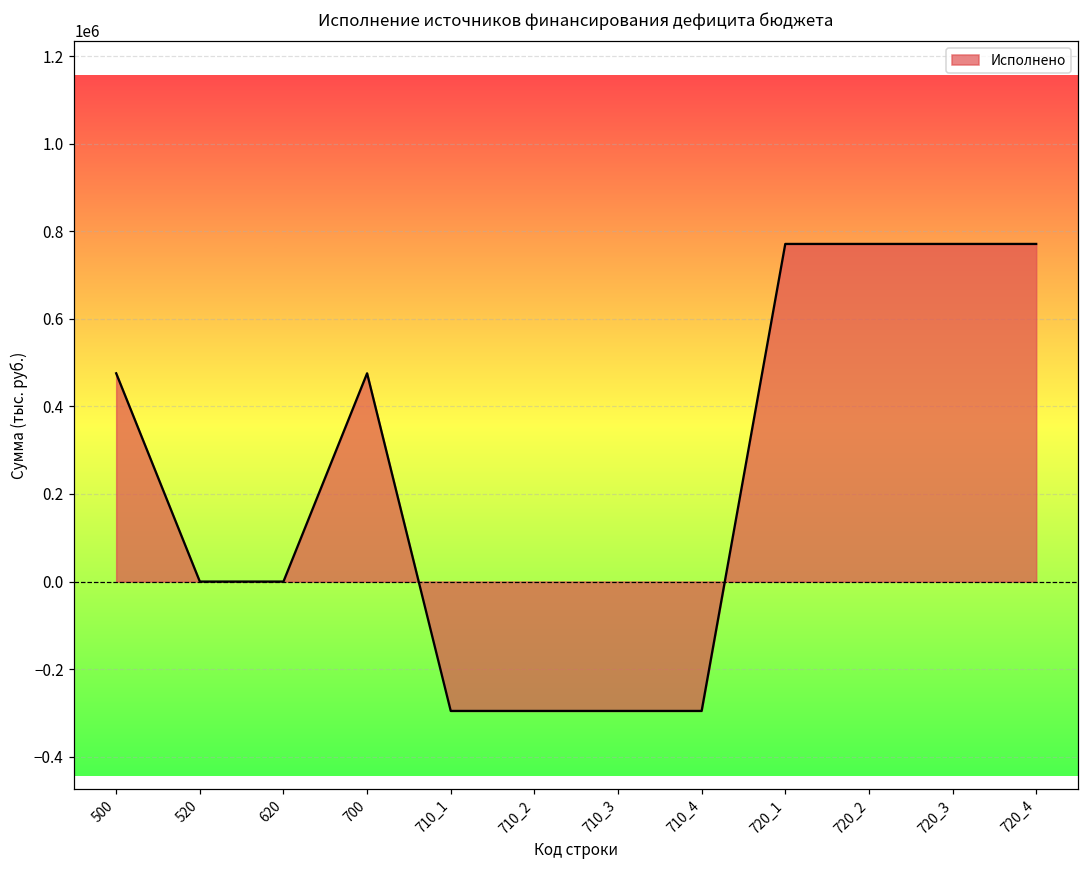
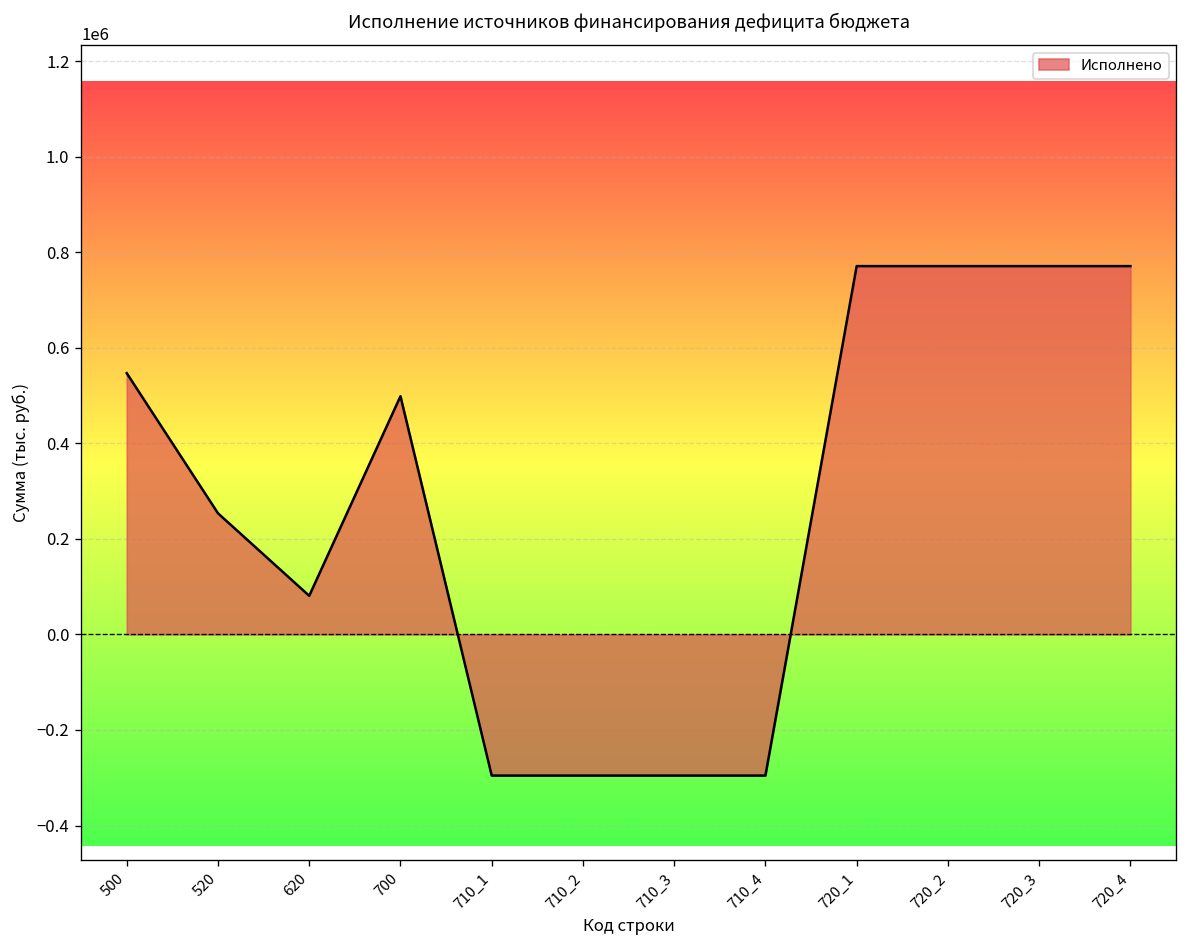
Исполнено, 500: 480000 -> 550000
Исполнено, 520: 0 -> 250000
Исполнено, 620: 0 -> 80000
Исполнено, 700: 480000 -> 500000
